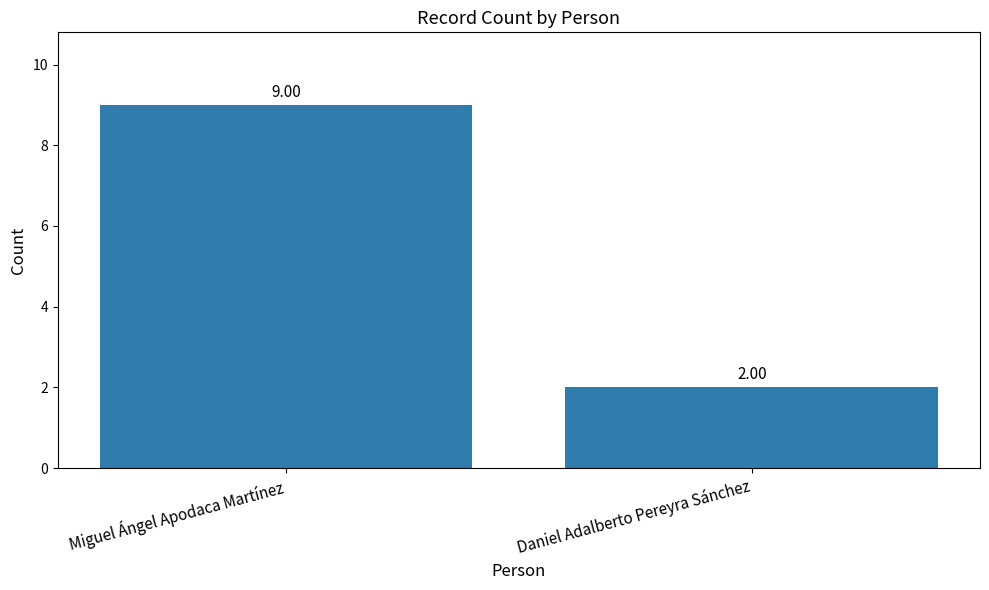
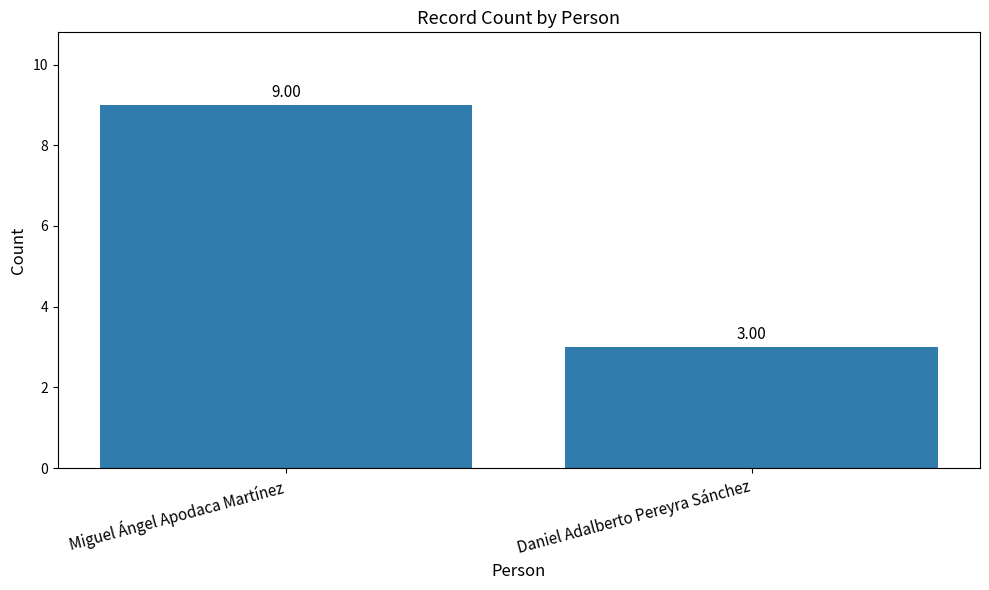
Daniel Adalberto Pereyra Sánchez: 2.00 -> 3.00
